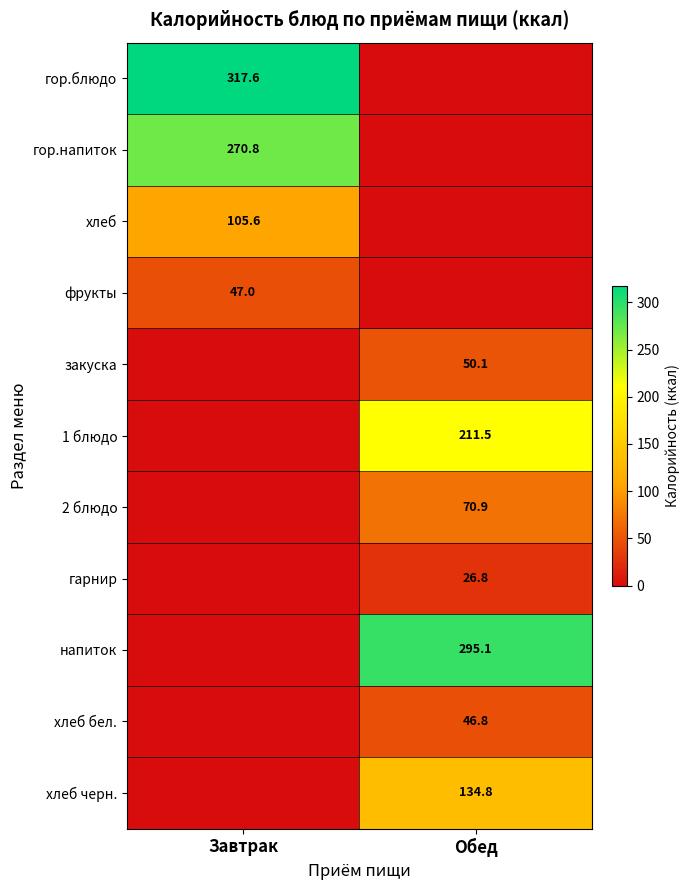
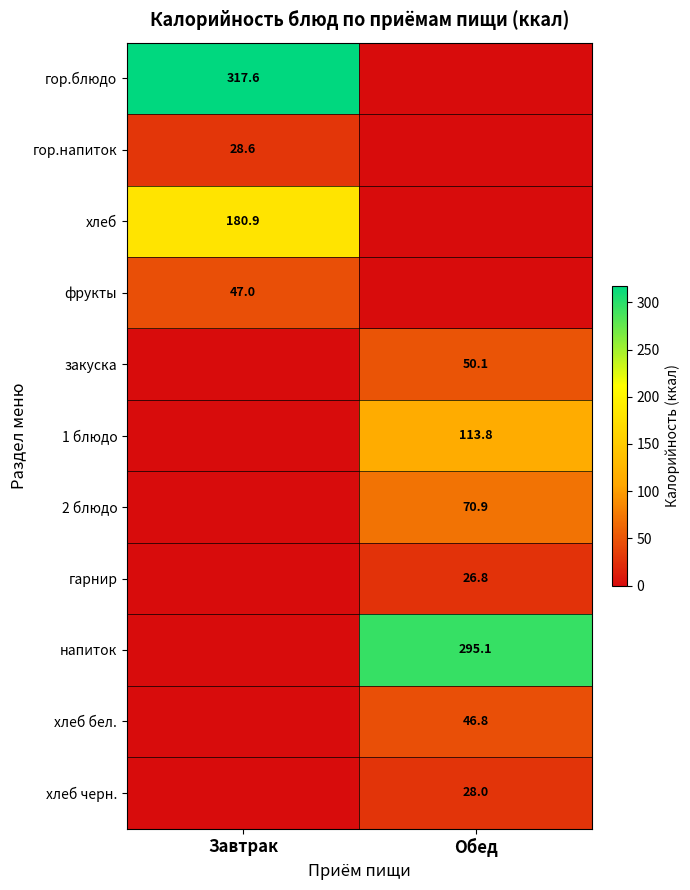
гор.напиток, Завтрак: 270.8 -> 28.6
хлеб, Завтрак: 105.6 -> 180.9
1 блюдо, Обед: 211.5 -> 113.8
хлеб черн., Обед: 134.8 -> 28.0
